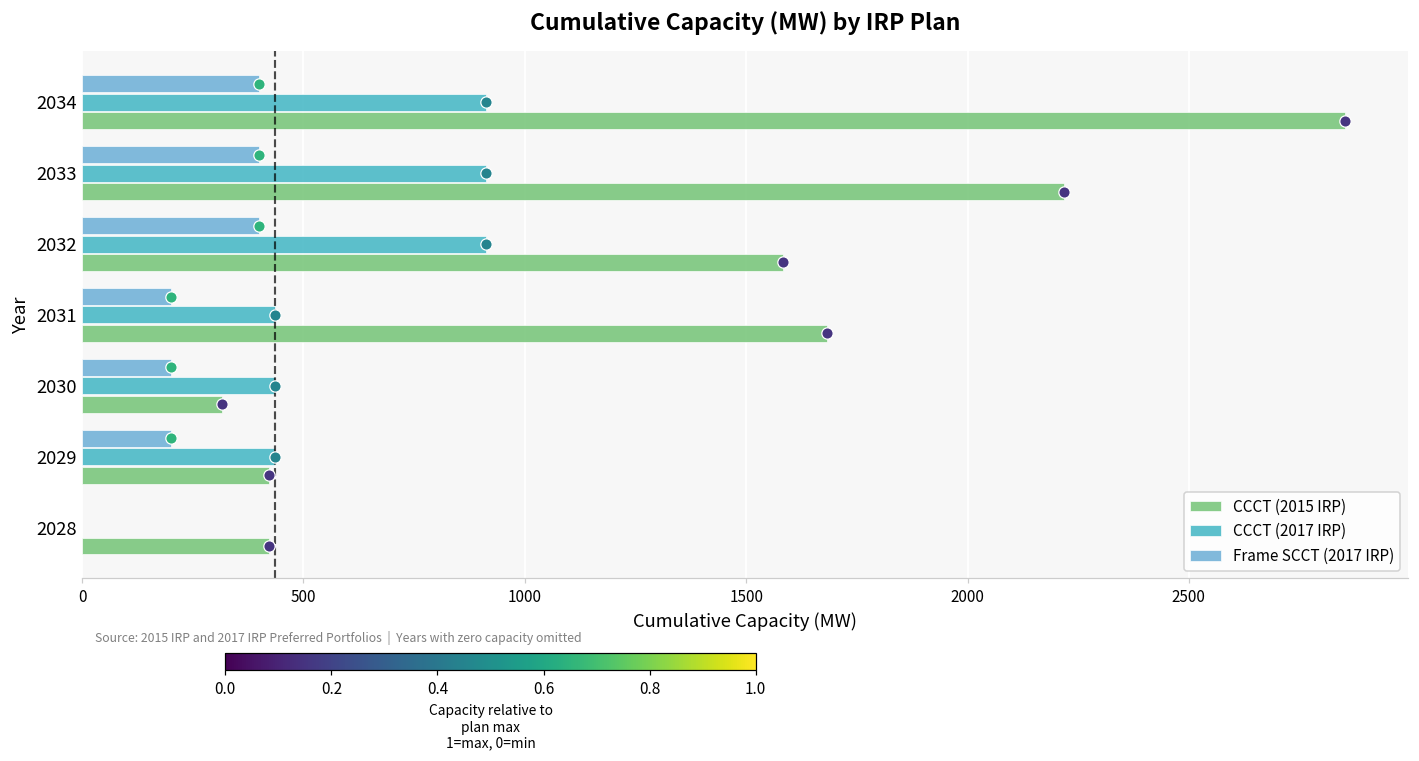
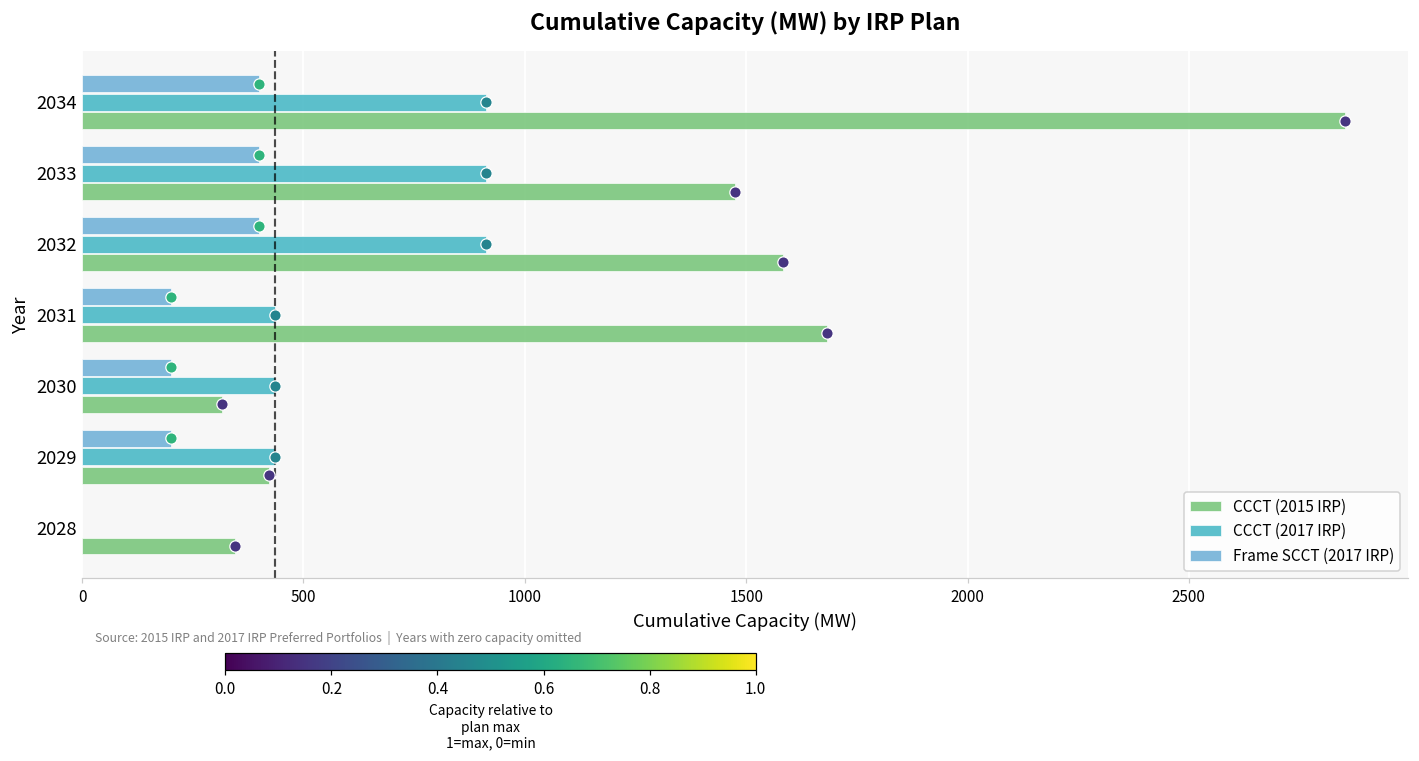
CCCT (2015 IRP), 2033: 2220 -> 1470
CCCT (2015 IRP), 2028: 420 -> 350
